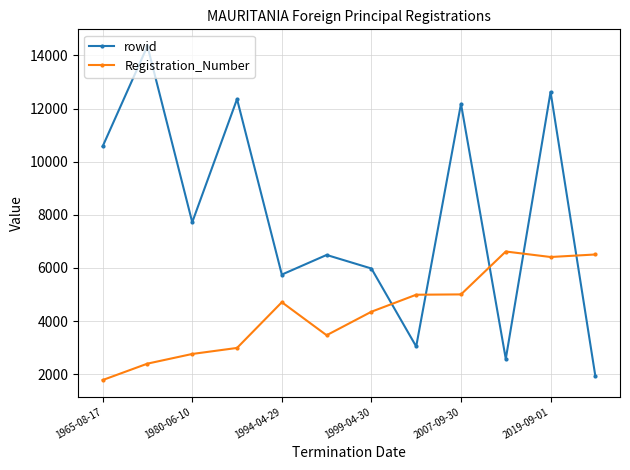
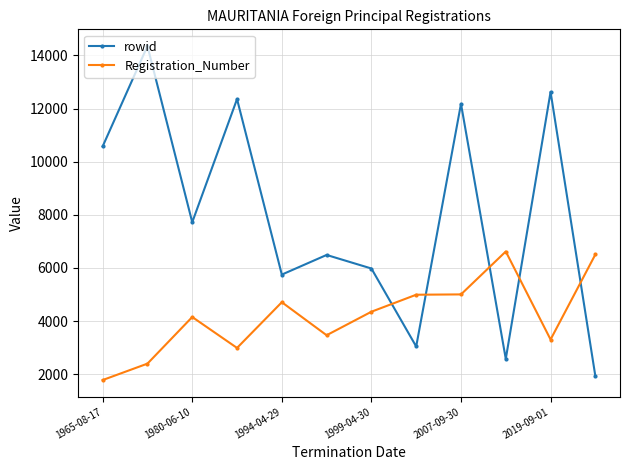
Registration_Number, 1980-06-10: 2800 -> 4200
Registration_Number, 2019-09-01: 6400 -> 3300
